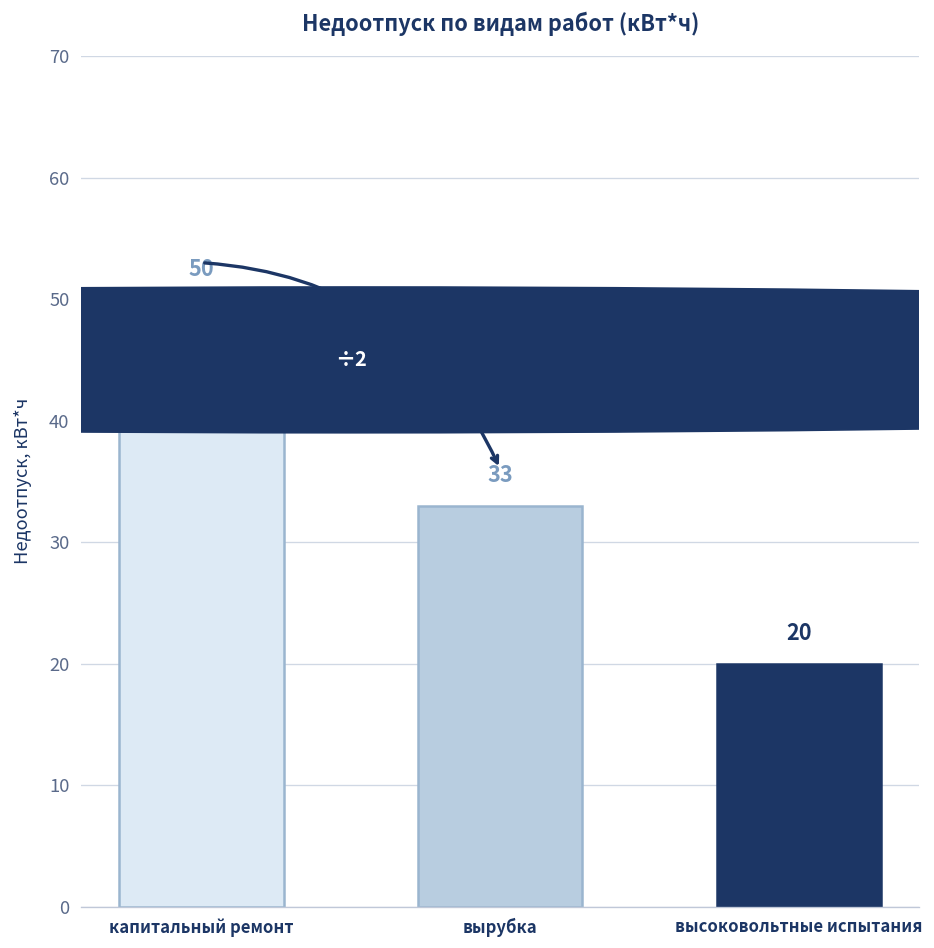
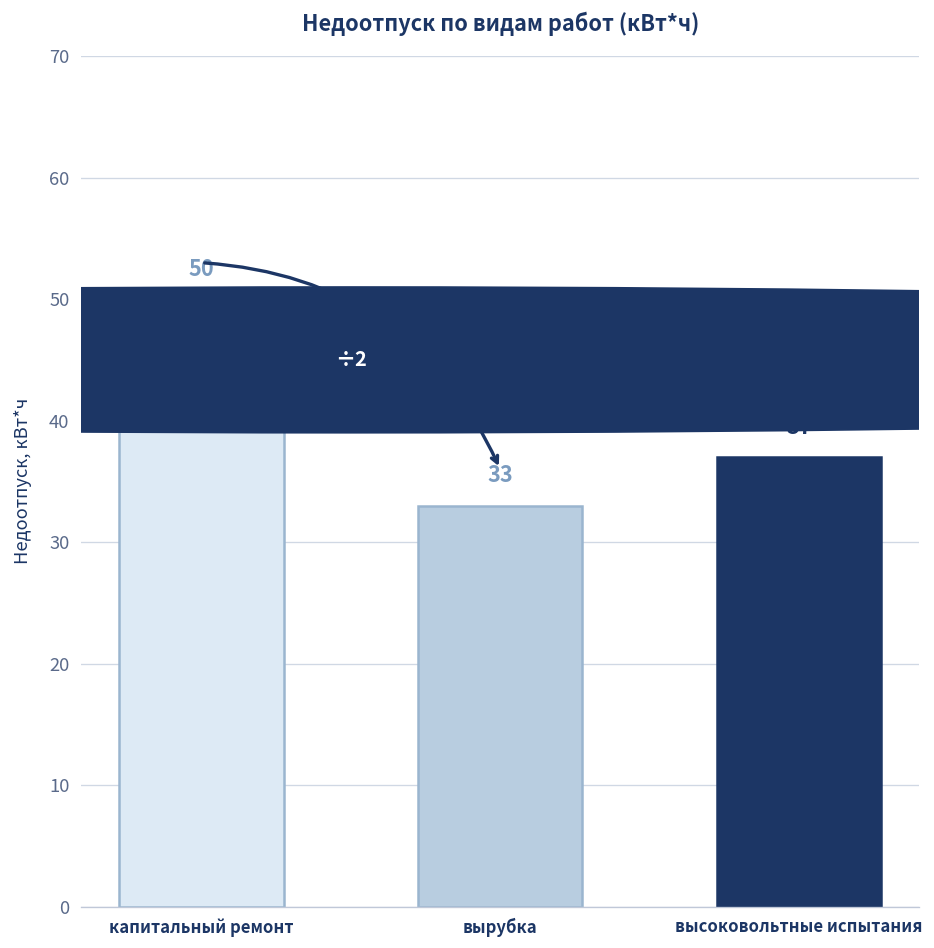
высоковольтные испытания: 20 -> 37
